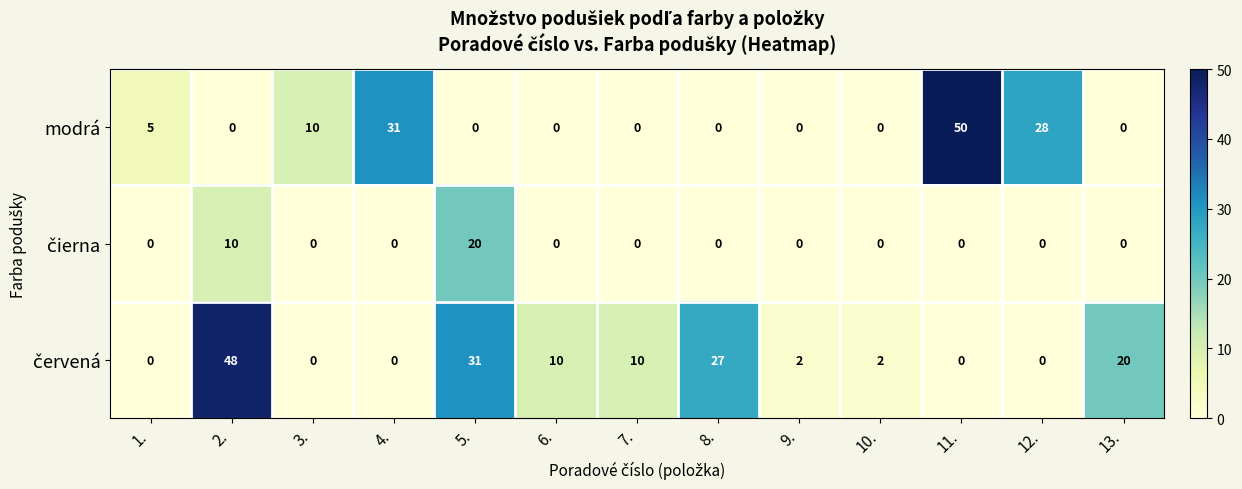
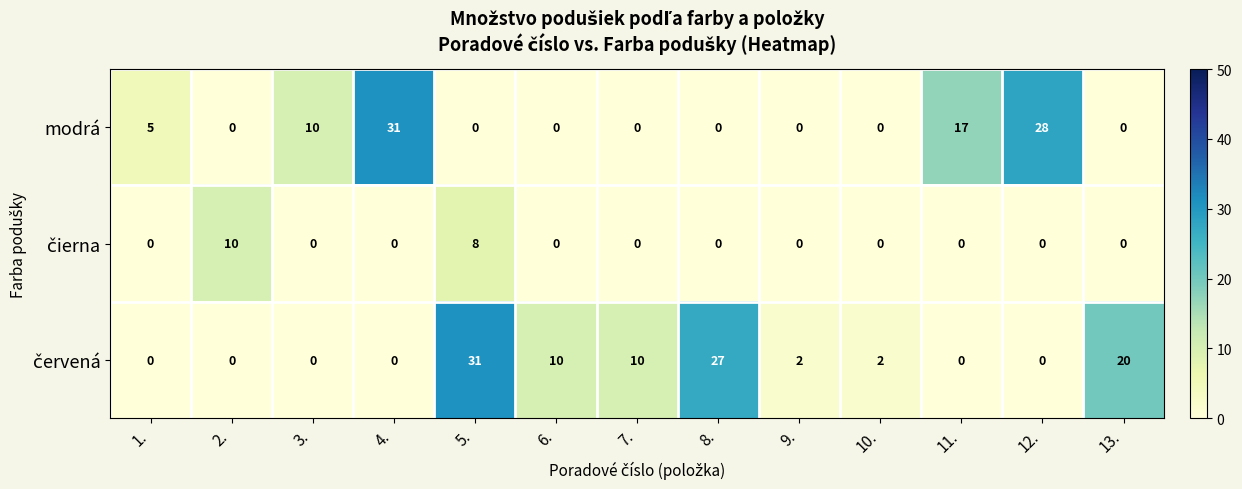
modrá, 11.: 50 -> 17
čierna, 5.: 20 -> 8
červená, 2.: 48 -> 0
